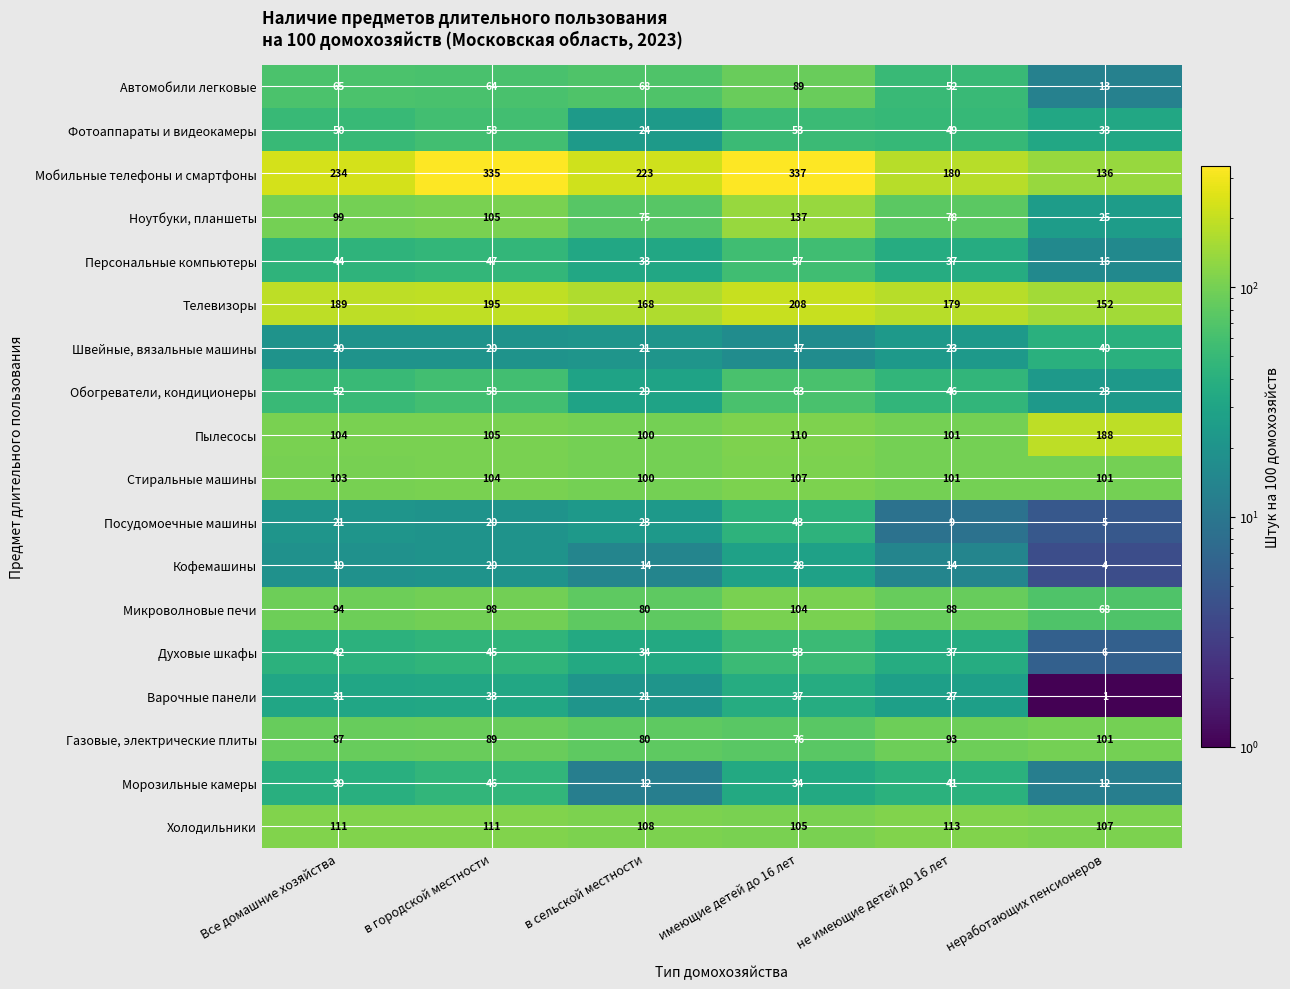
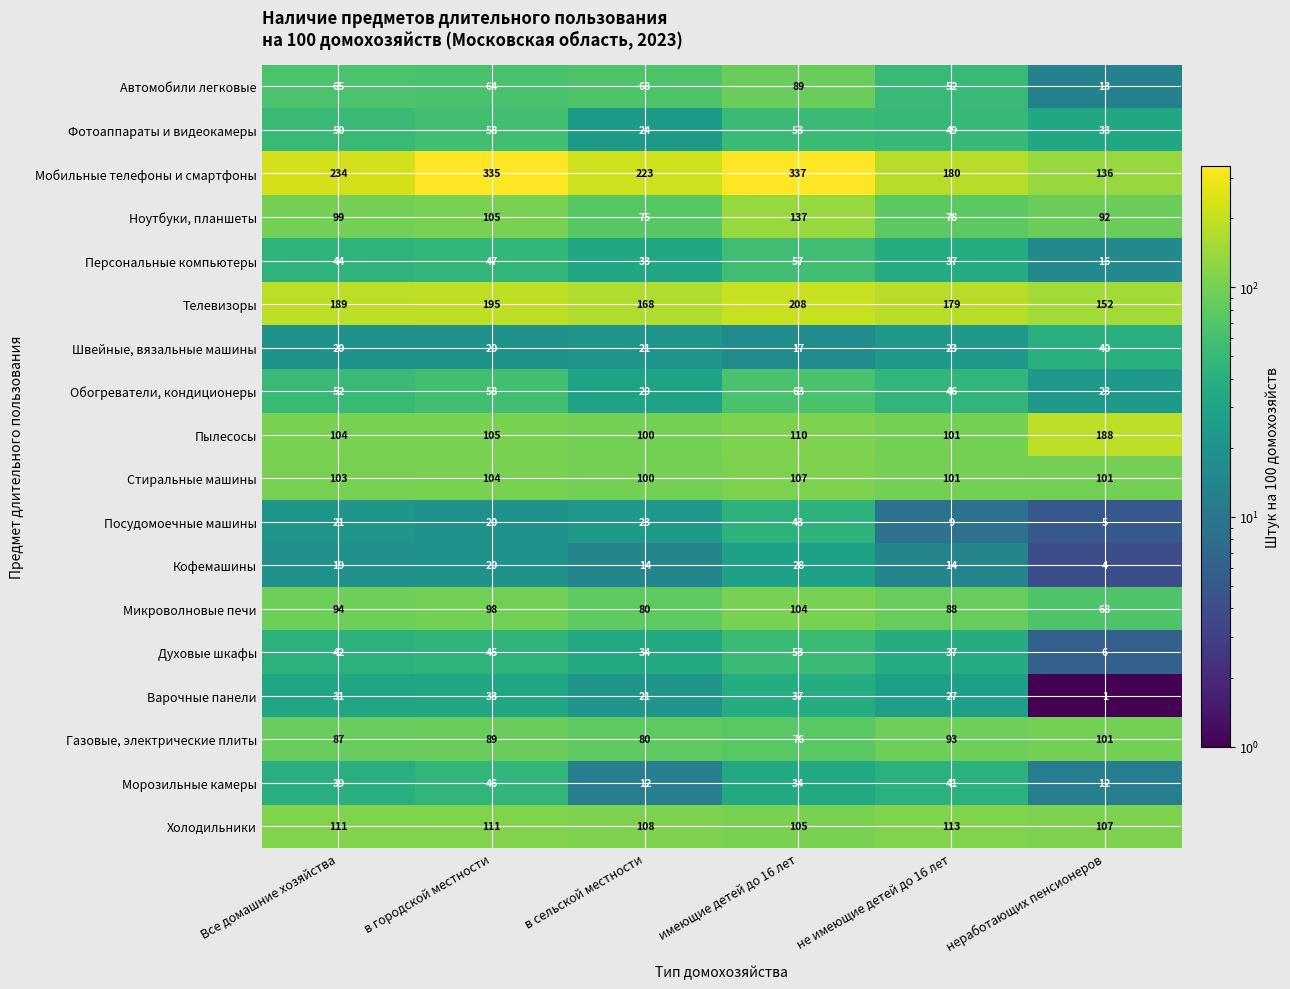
Ноутбуки, планшеты, неработающих пенсионеров: 25 -> 92
